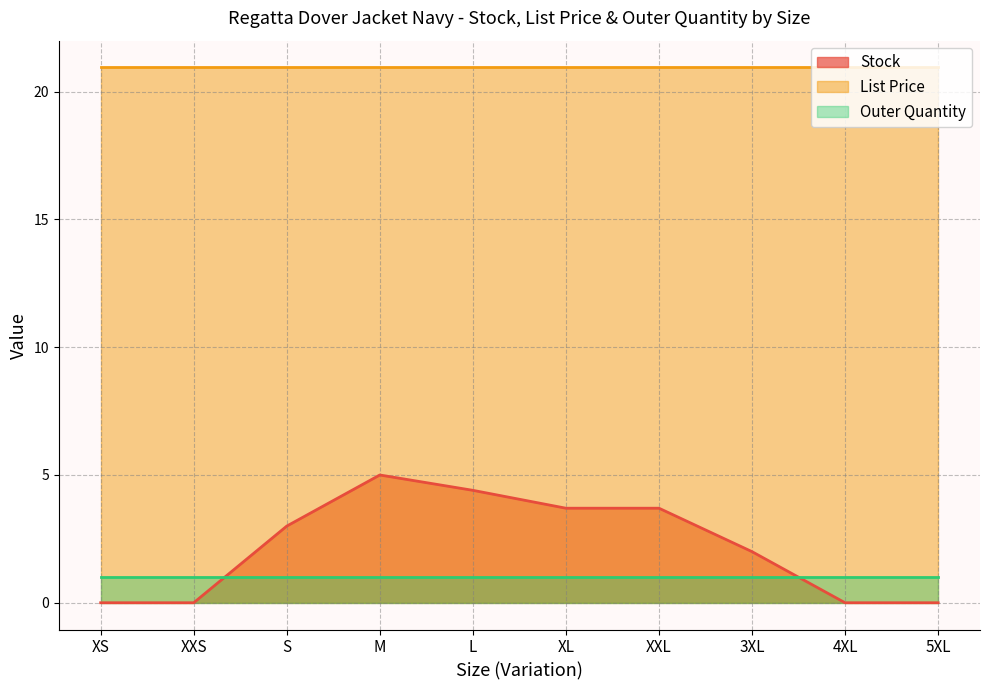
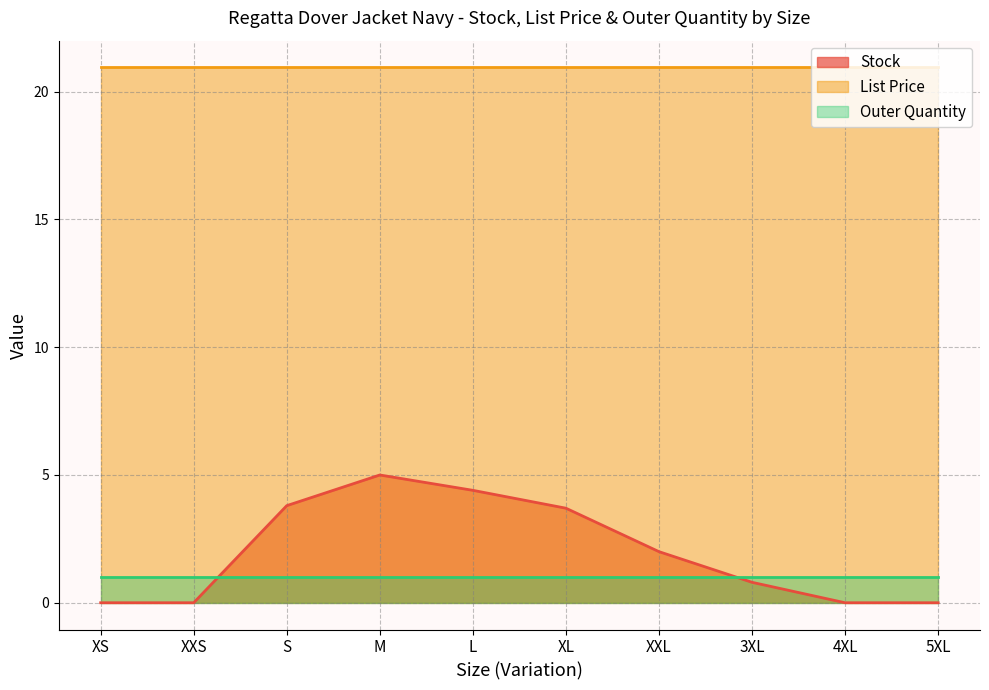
Stock, S: 3.0 -> 3.8
Stock, XXL: 3.7 -> 2.0
Stock, 3XL: 2.0 -> 0.8
